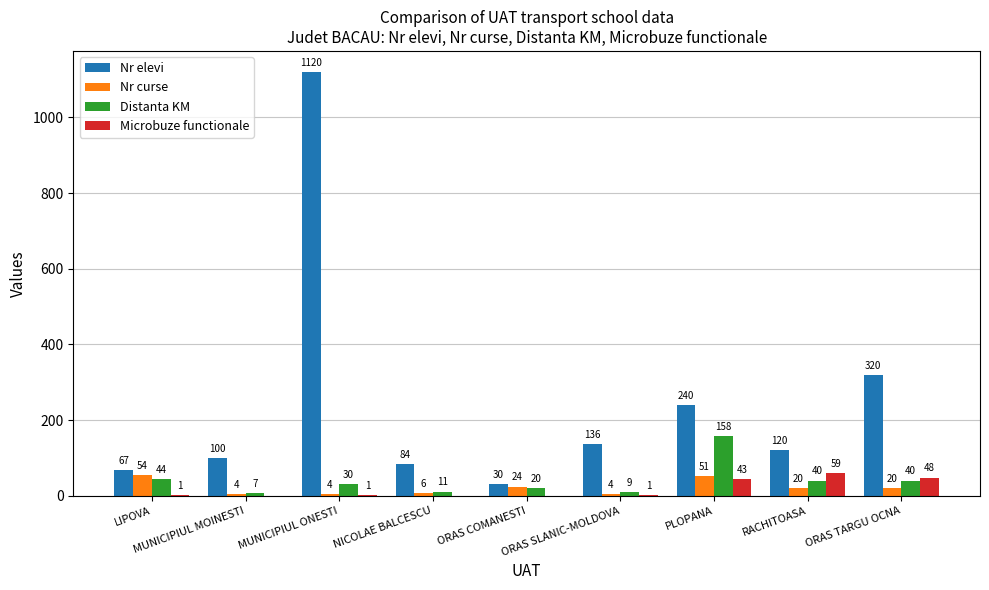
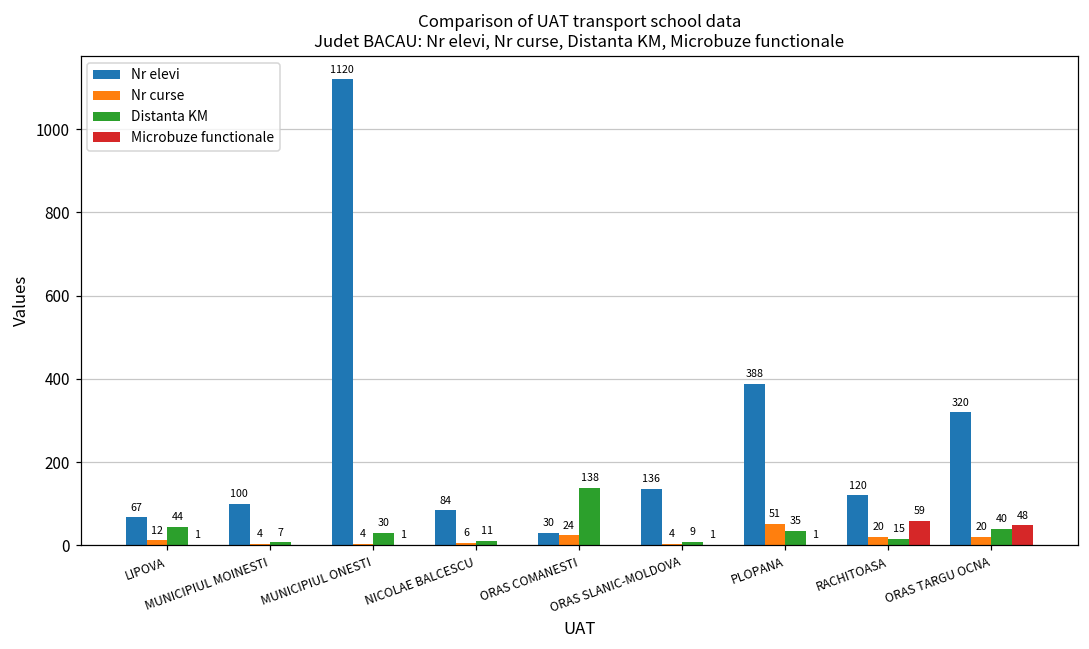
Nr curse, LIPOVA: 54 -> 12
Distanta KM, ORAS COMANESTI: 20 -> 138
Nr elevi, PLOPANA: 240 -> 388
Distanta KM, PLOPANA: 158 -> 35
Microbuze functionale, PLOPANA: 43 -> 1
Distanta KM, RACHITOASA: 40 -> 15
